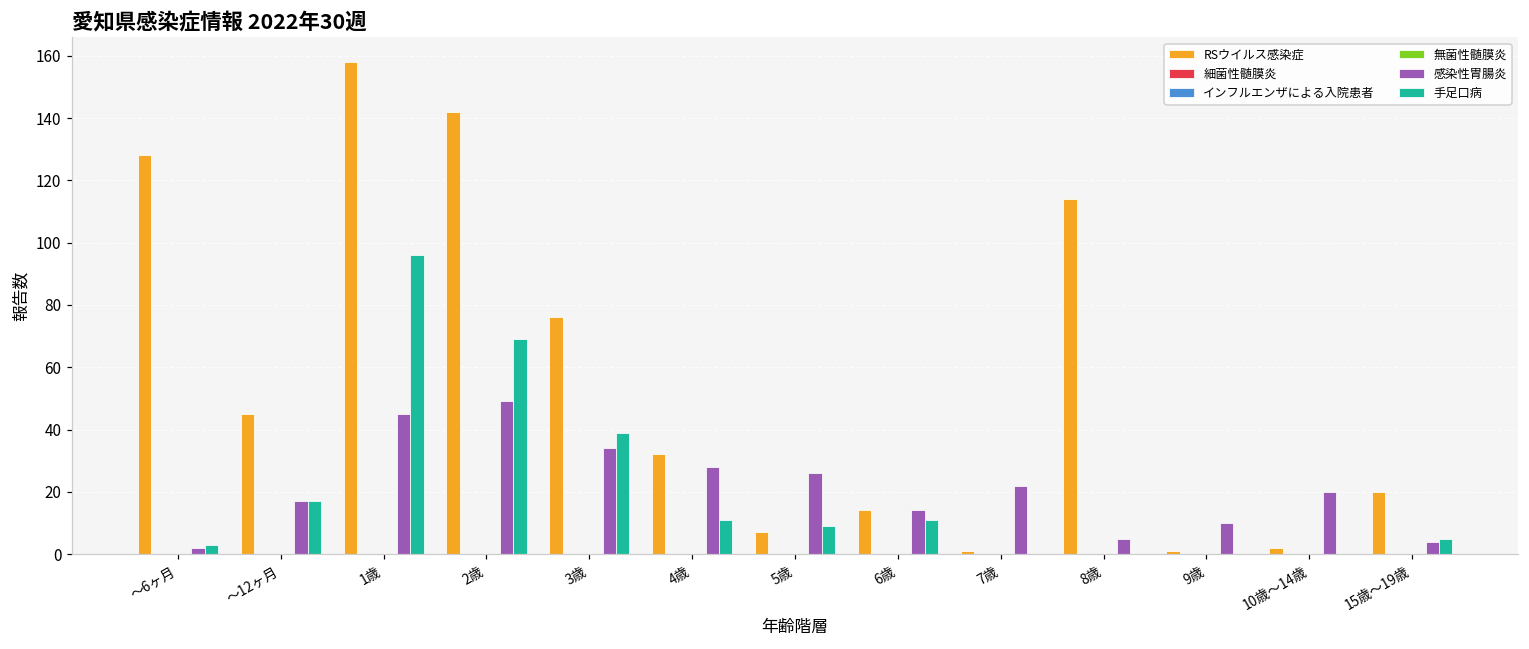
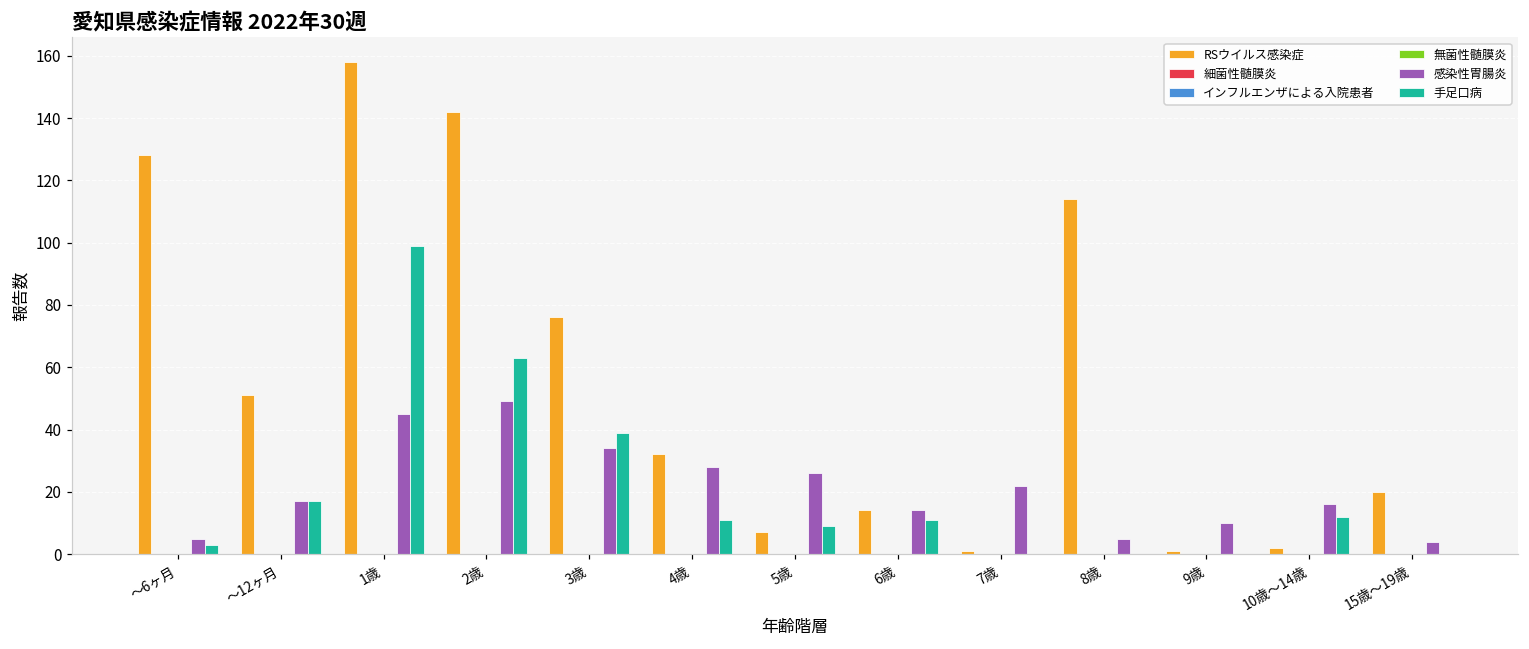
感染性胃腸炎, ～6ヶ月: 2 -> 5
RSウイルス感染症, ～12ヶ月: 45 -> 51
手足口病, 1歳: 96 -> 99
手足口病, 2歳: 69 -> 63
感染性胃腸炎, 10歳～14歳: 20 -> 16
手足口病, 10歳～14歳: 0 -> 12
手足口病, 15歳～19歳: 5 -> 0
